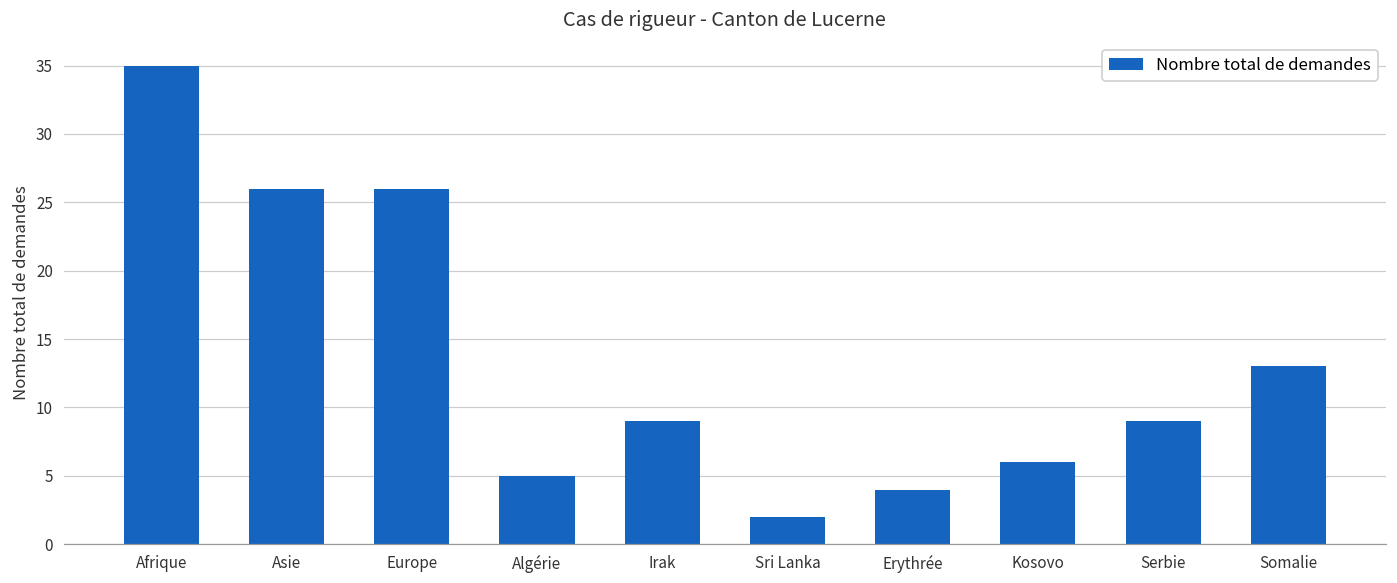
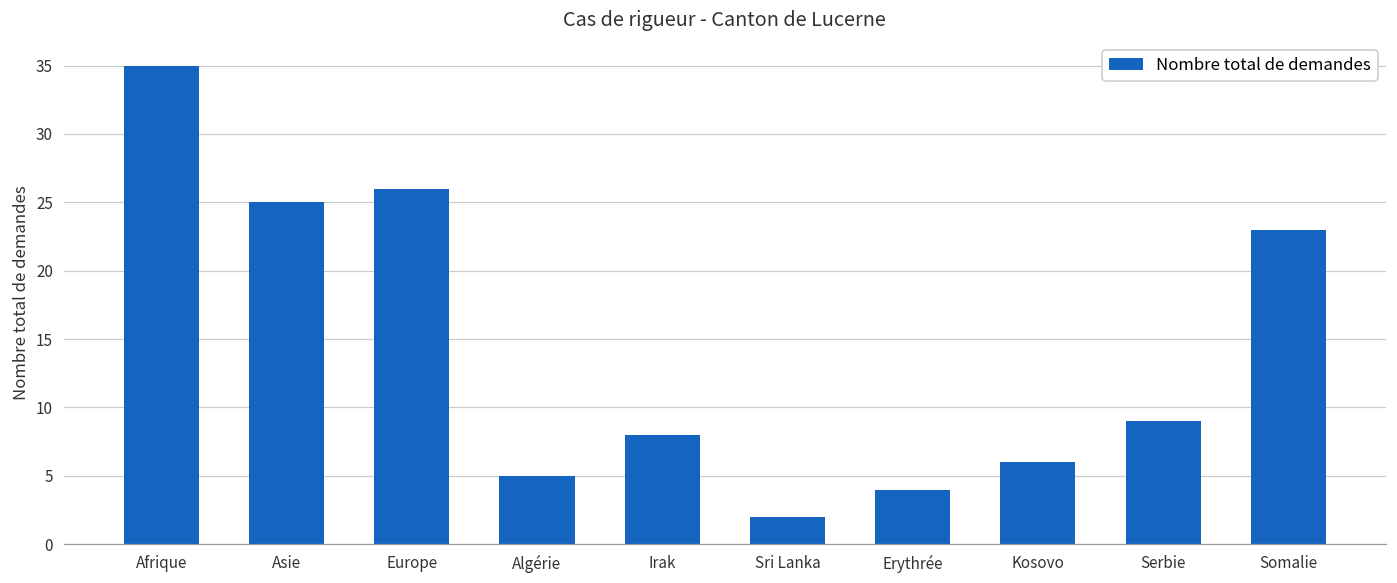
Asie: 26 -> 25
Irak: 9 -> 8
Somalie: 13 -> 23
